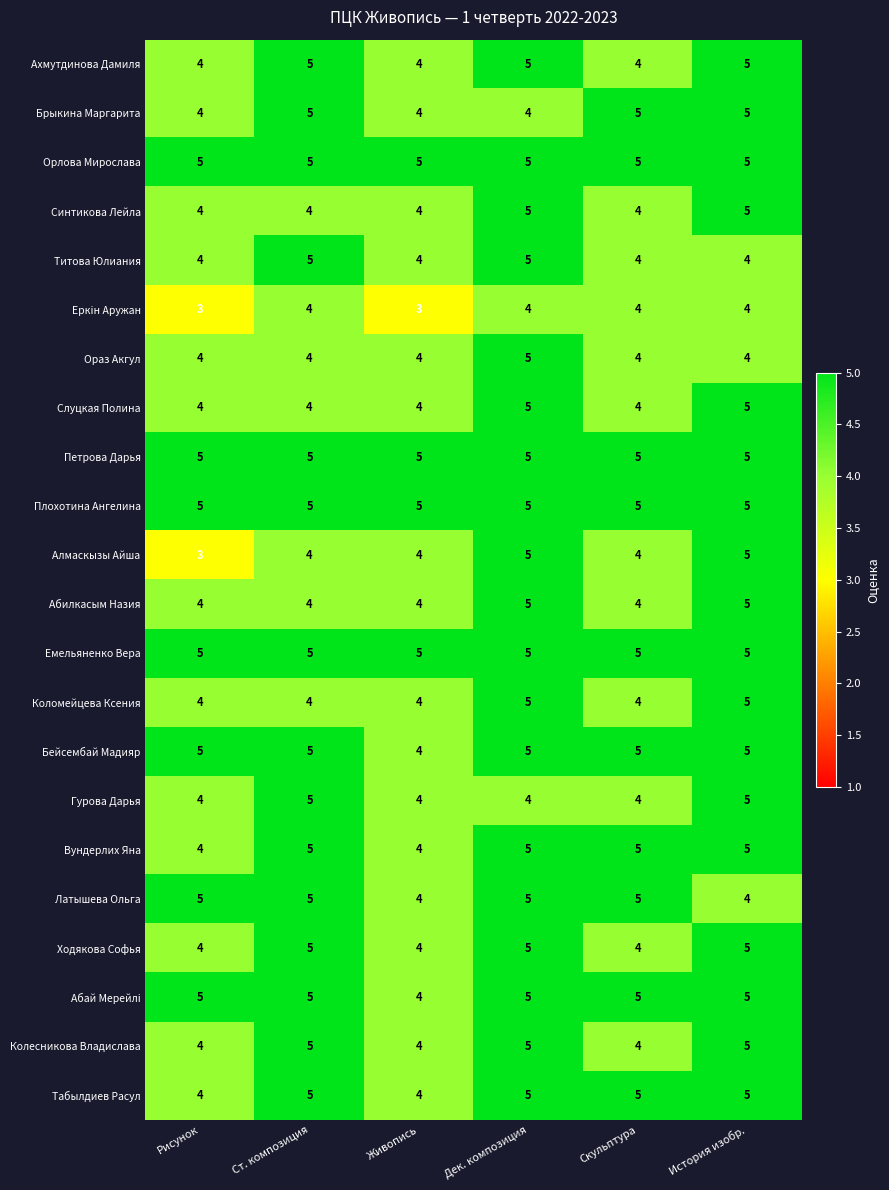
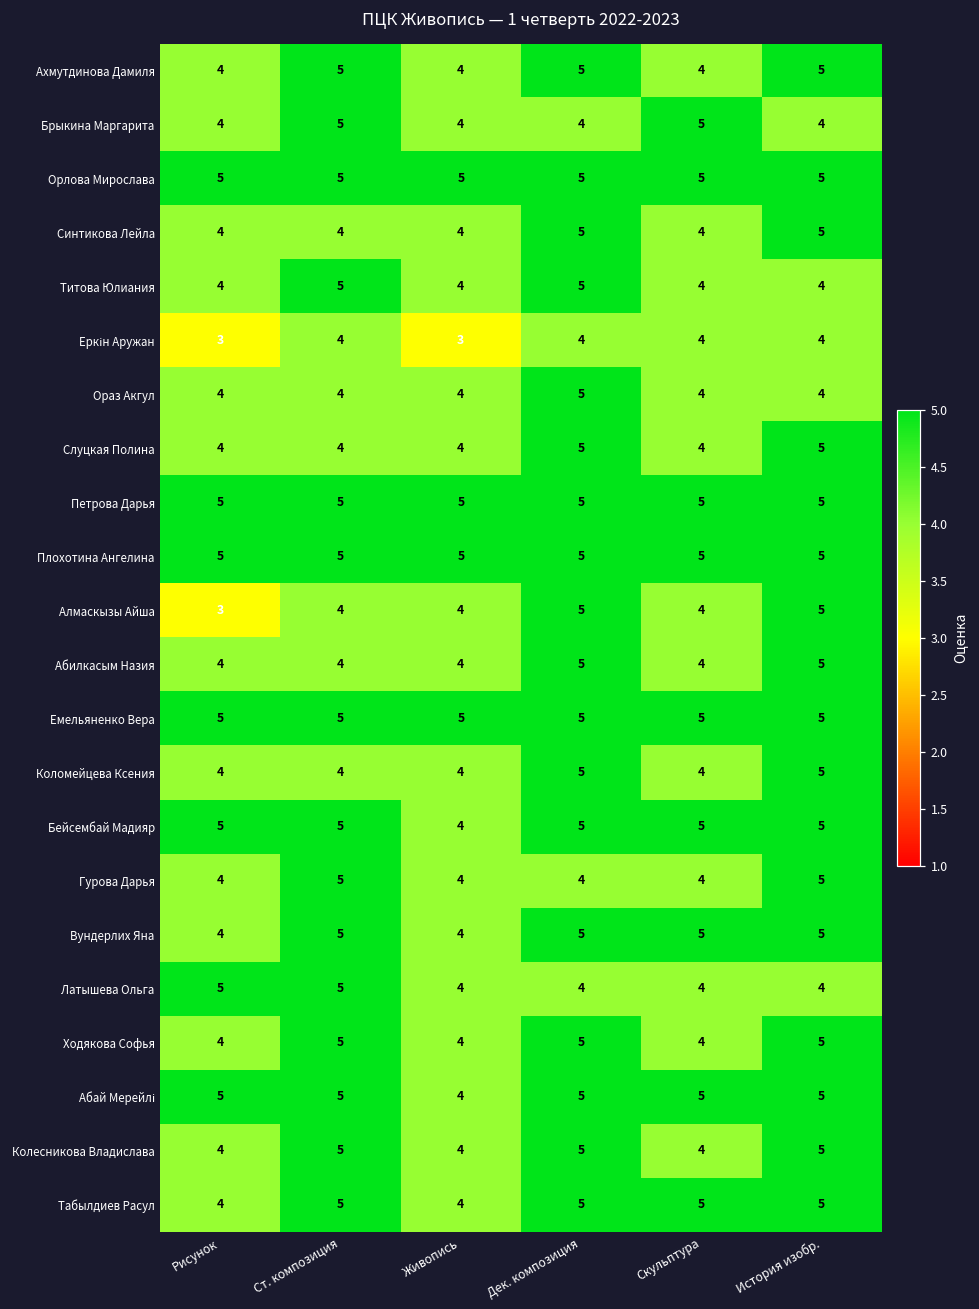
Брыкина Маргарита, История изобр.: 5 -> 4
Латышева Ольга, Дек. композиция: 5 -> 4
Латышева Ольга, Скульптура: 5 -> 4
